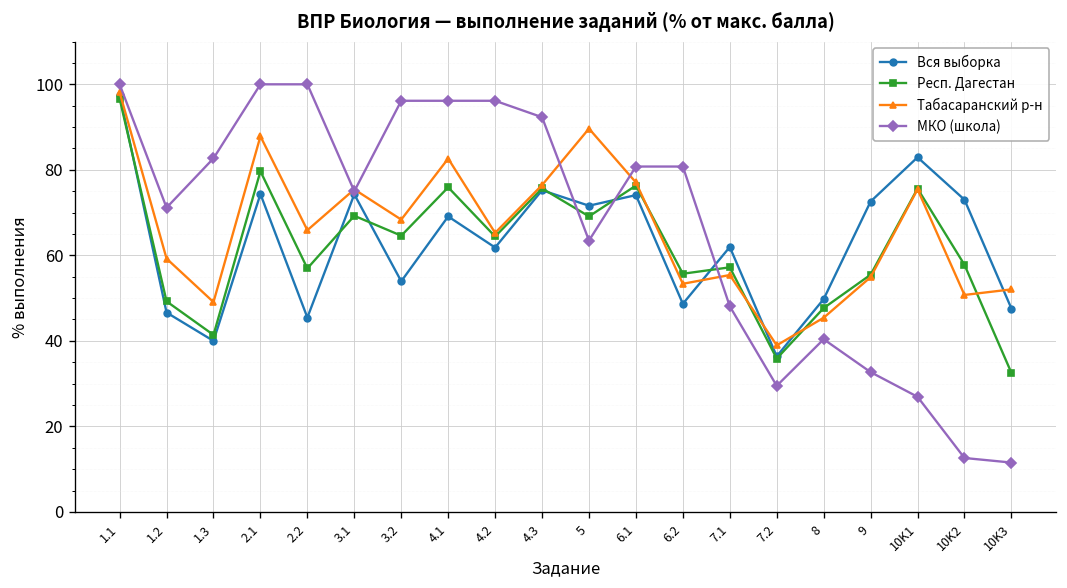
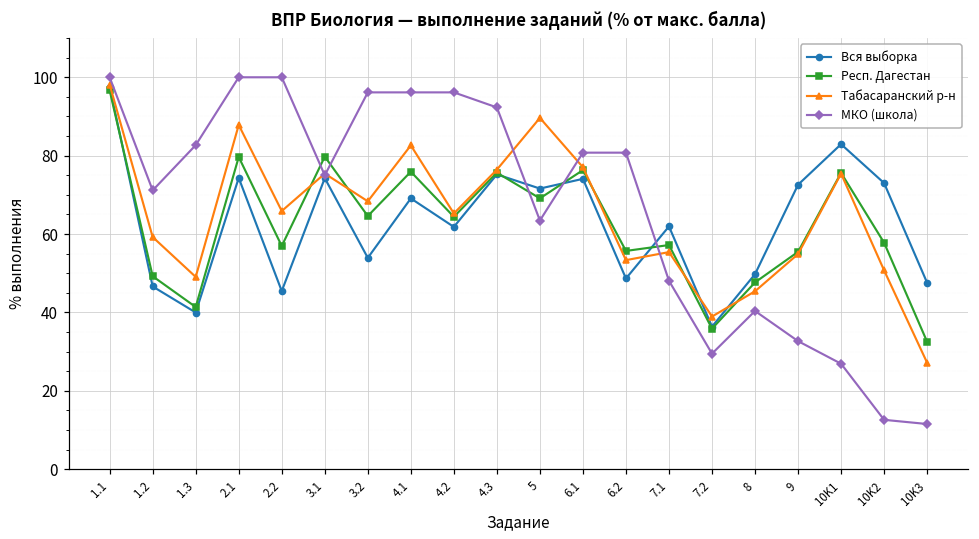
Респ. Дагестан, 3.1: 69 -> 80
Табасаранский р-н, 10K3: 52 -> 27
